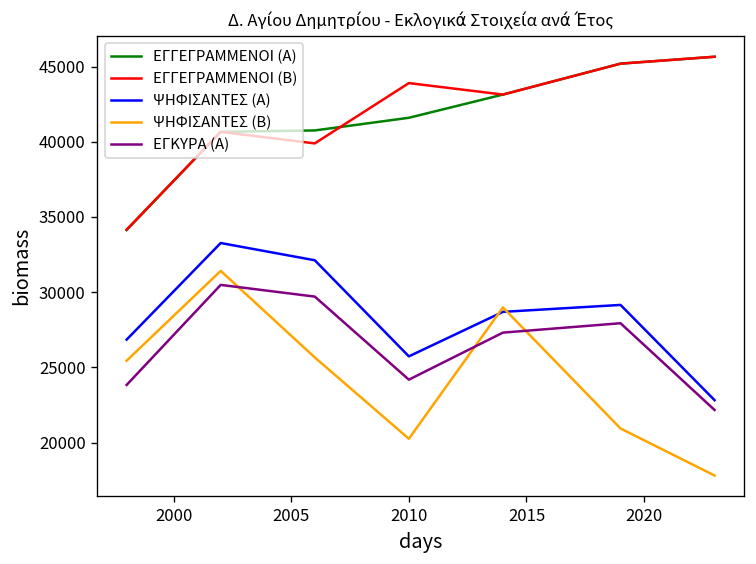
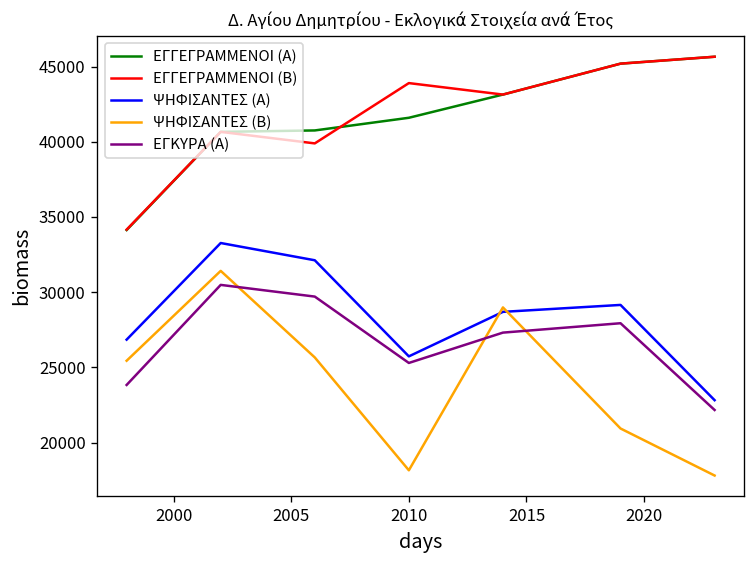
ΨΗΦΙΣΑΝΤΕΣ (Β), 2010: 20300 -> 18200
ΕΓΚΥΡΑ (Α), 2010: 24200 -> 25300
